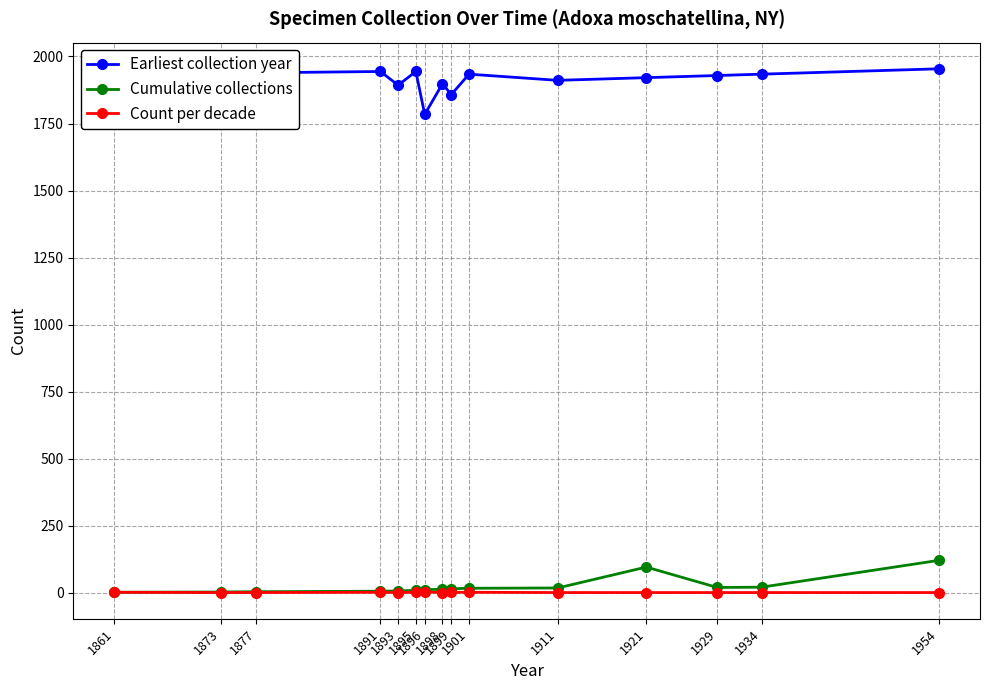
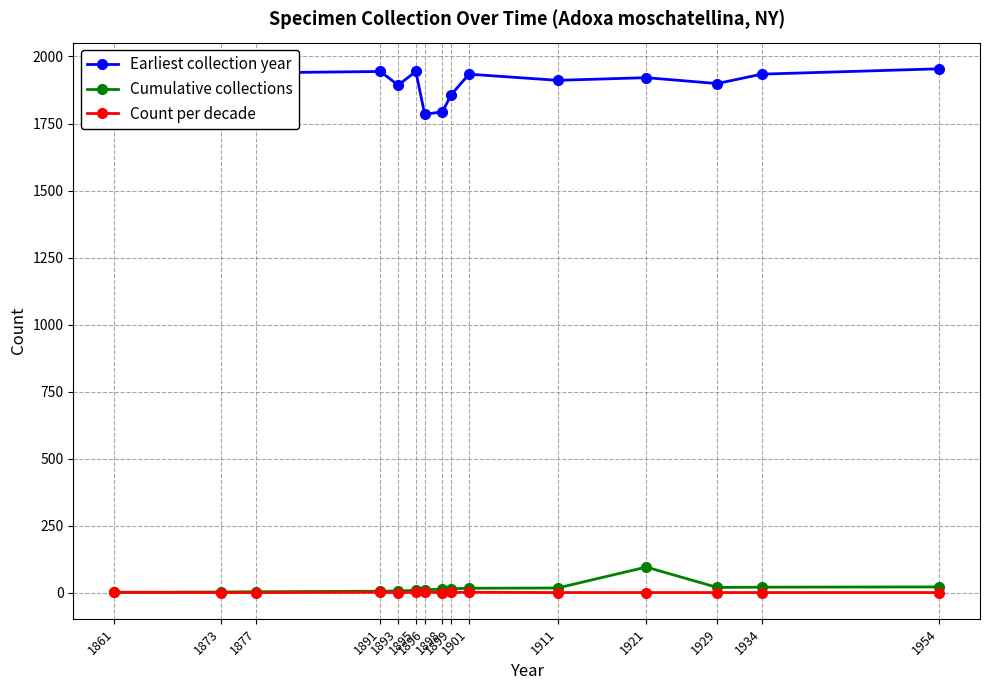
Earliest collection year, 1898: 1900 -> 1790
Earliest collection year, 1929: 1930 -> 1900
Cumulative collections, 1954: 120 -> 20
